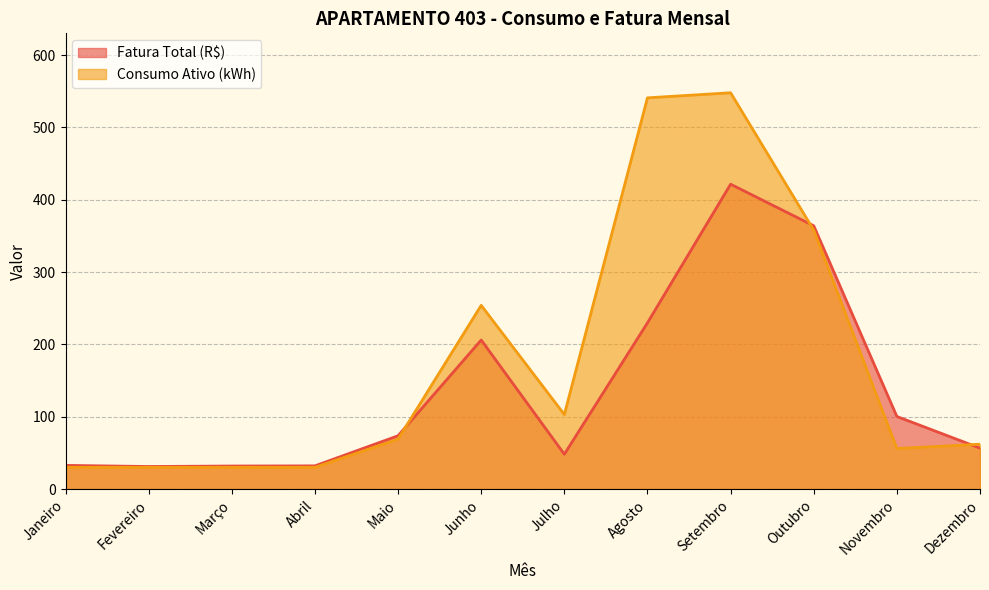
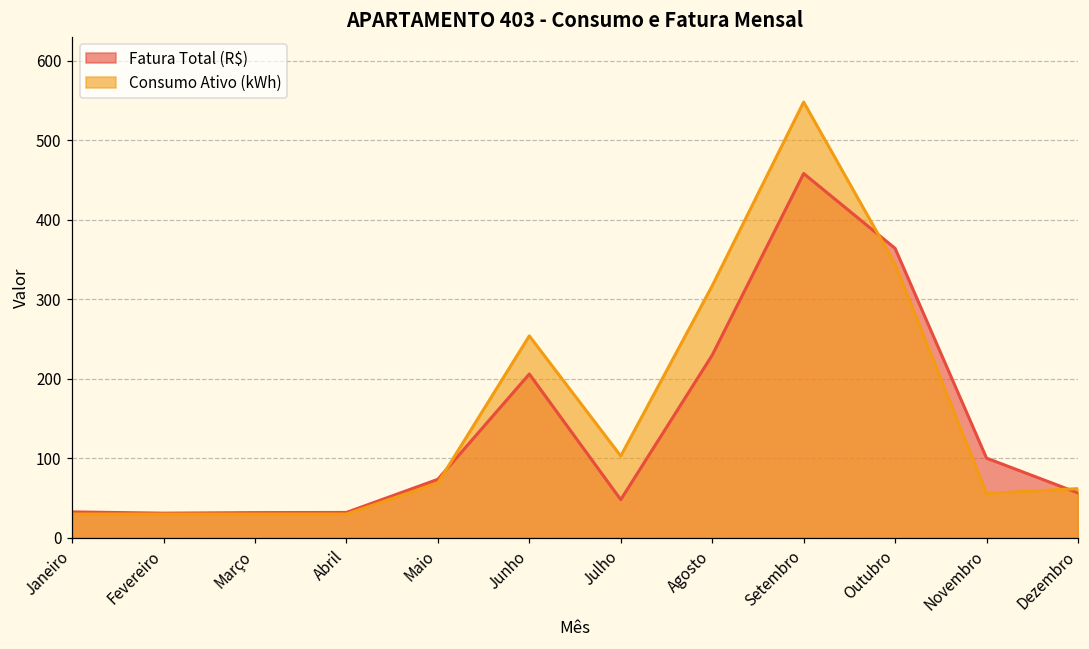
Consumo Ativo (kWh), Agosto: 540 -> 320
Fatura Total (R$), Setembro: 420 -> 460
Consumo Ativo (kWh), Outubro: 360 -> 340
